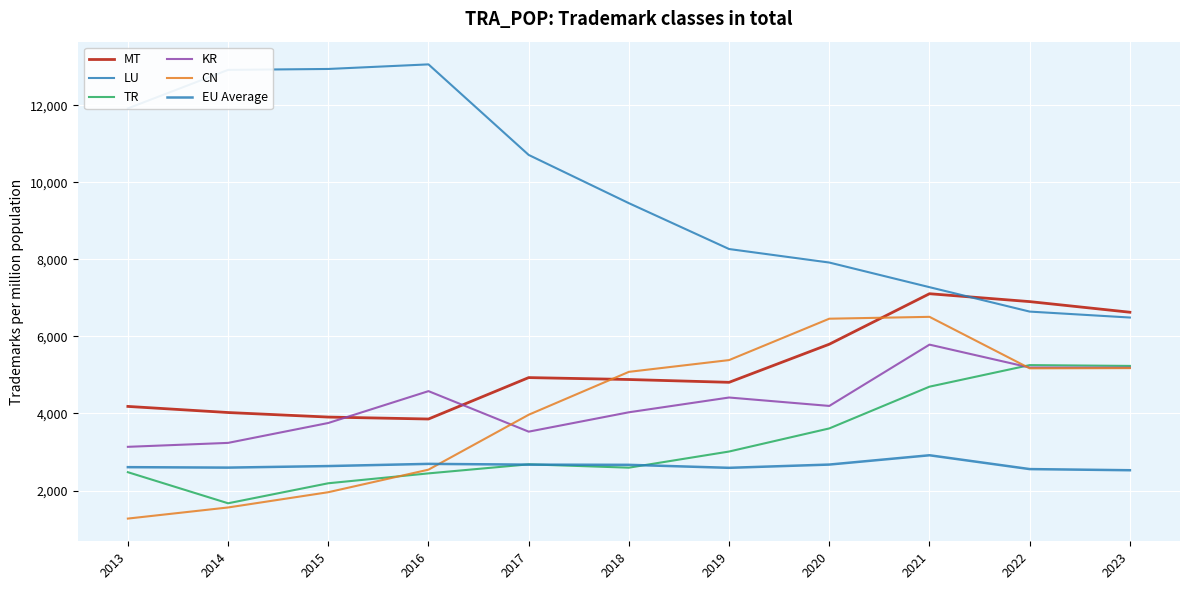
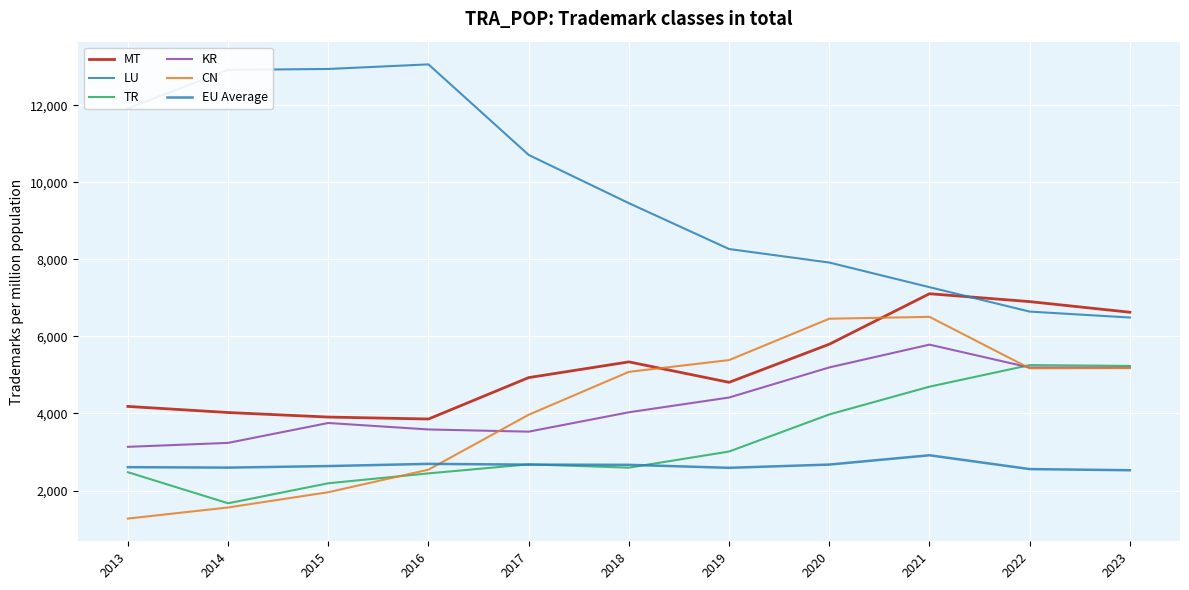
KR, 2016: 4,600 -> 3,600
MT, 2018: 4,900 -> 5,300
TR, 2020: 3,600 -> 4,000
KR, 2020: 4,200 -> 5,200
